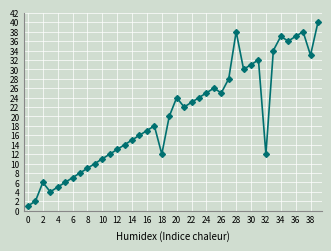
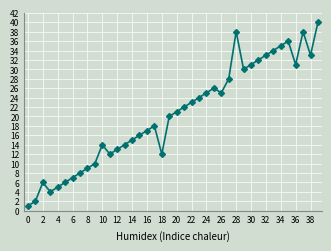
10: 11 -> 14
20: 24 -> 21
32: 12 -> 33
34: 37 -> 35
36: 37 -> 31
